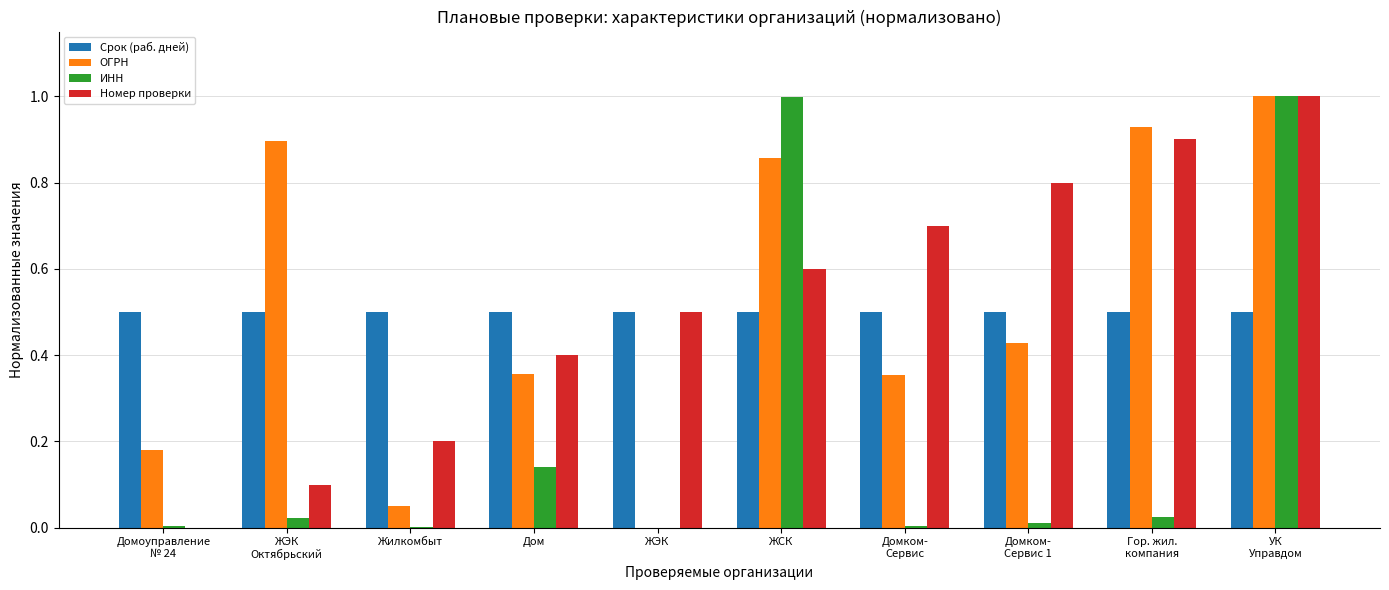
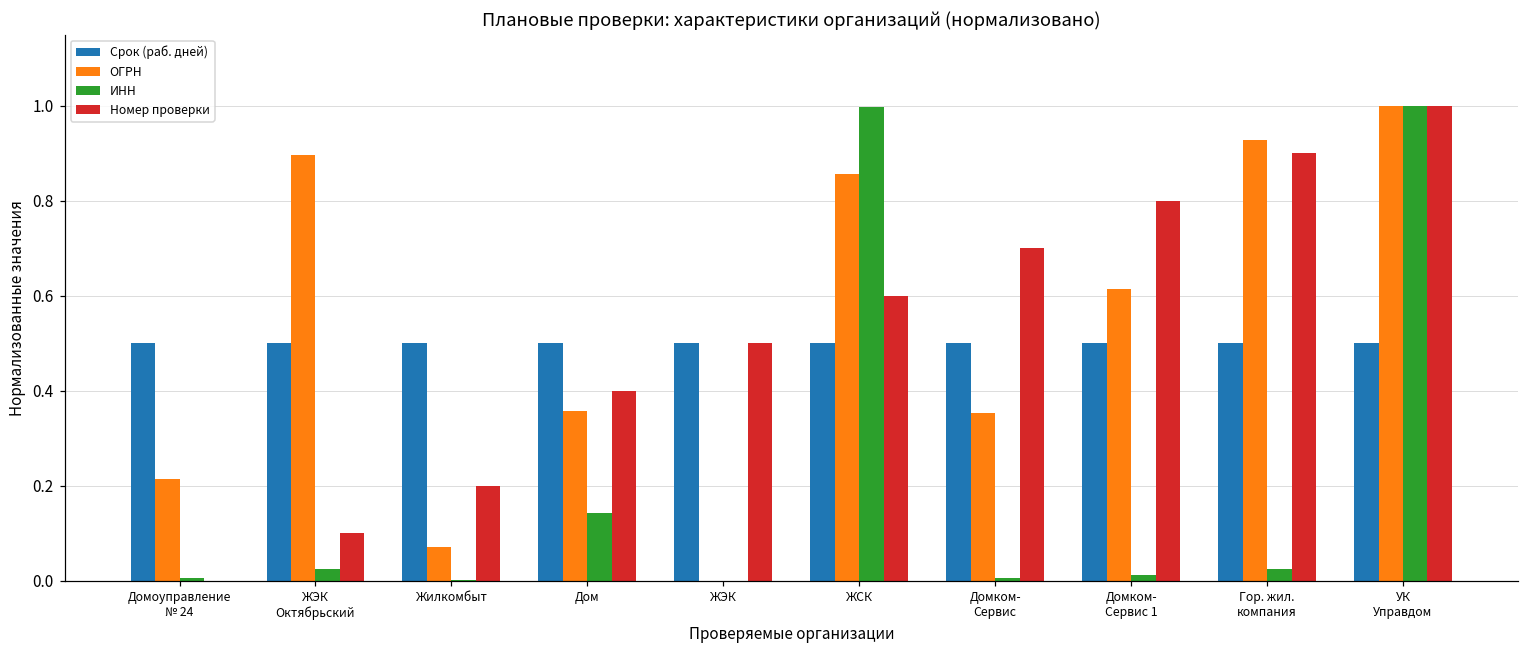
ОГРН, Домоуправление № 24: 0.18 -> 0.21
ОГРН, Жилкомбыт: 0.05 -> 0.07
ОГРН, Домком- Сервис 1: 0.43 -> 0.61
